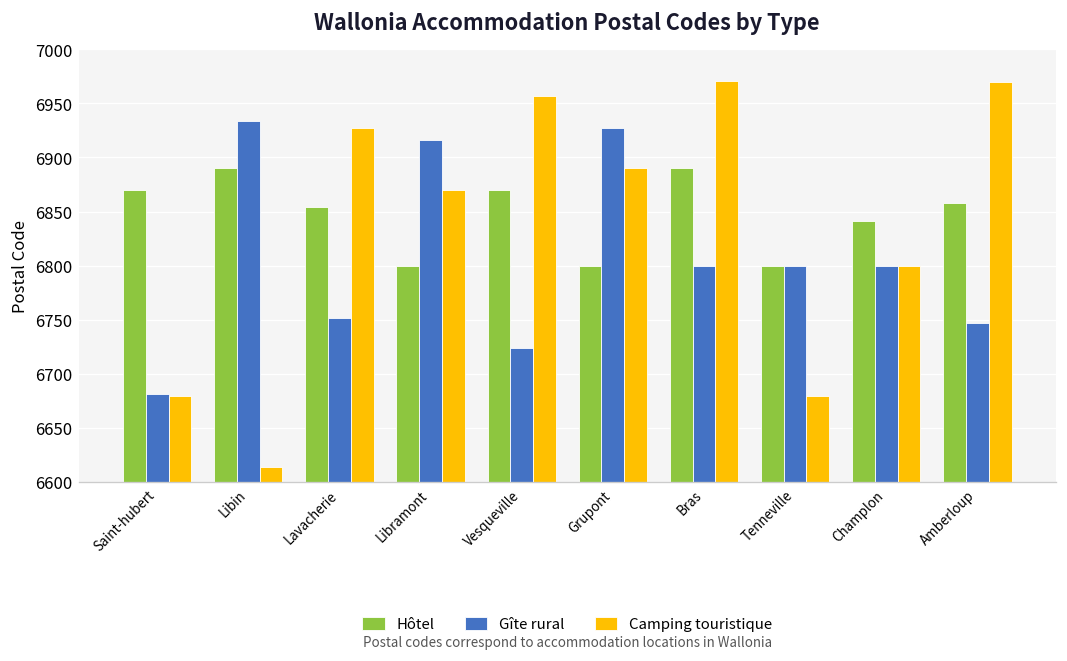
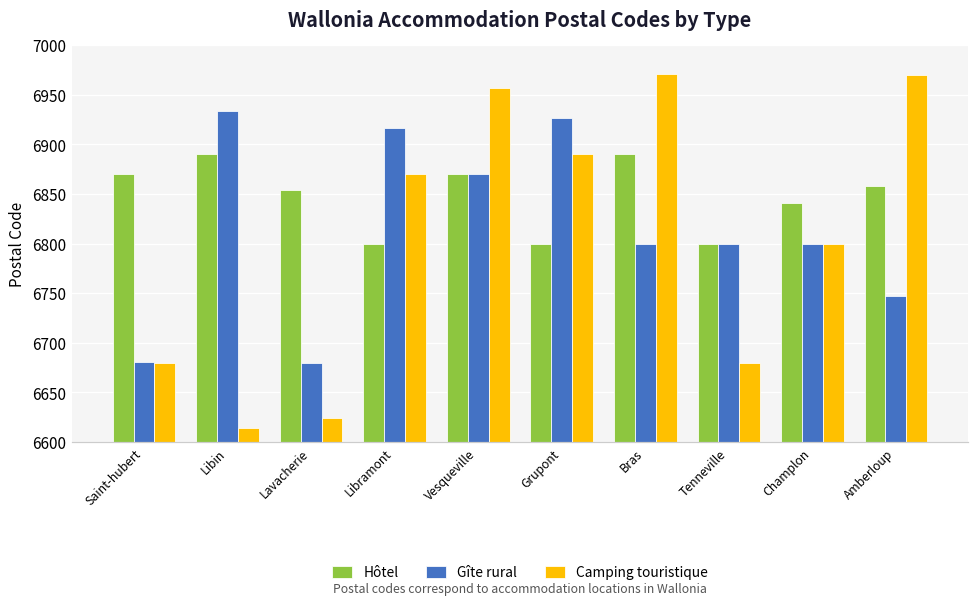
Gîte rural, Lavacherie: 6750 -> 6680
Camping touristique, Lavacherie: 6930 -> 6620
Gîte rural, Vesqueville: 6720 -> 6870
